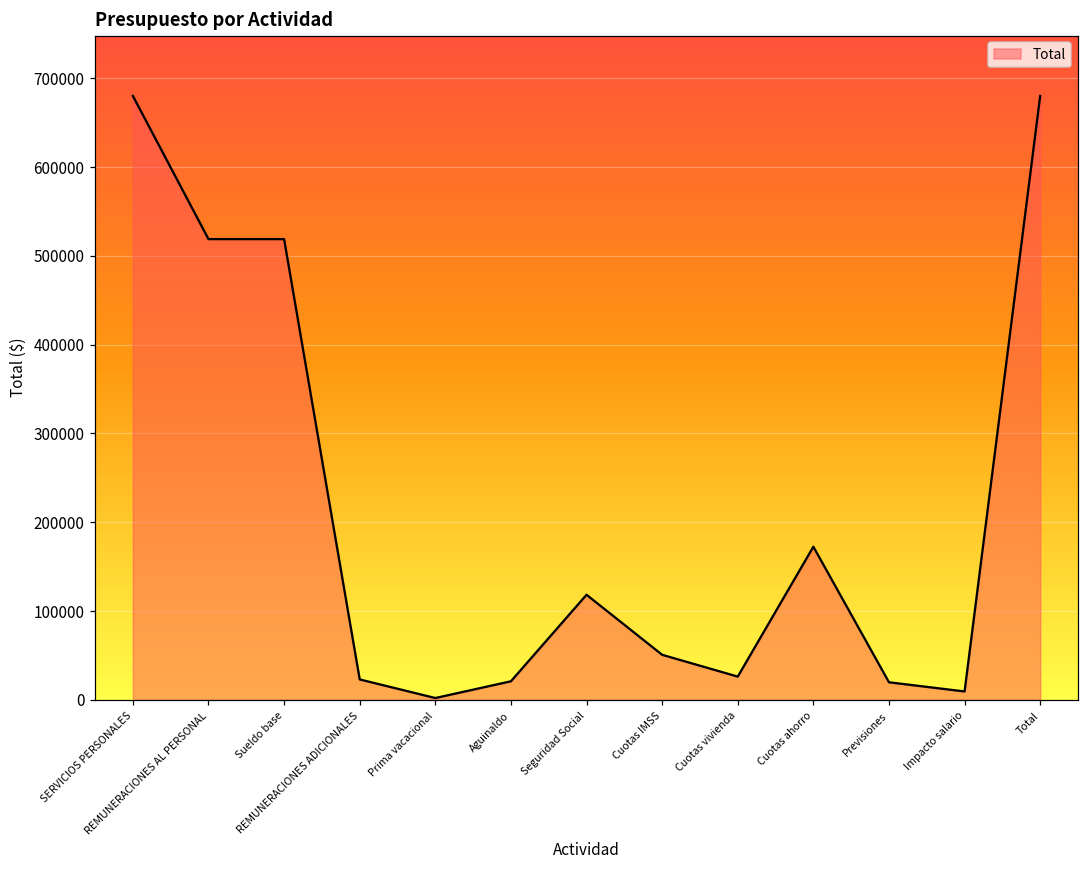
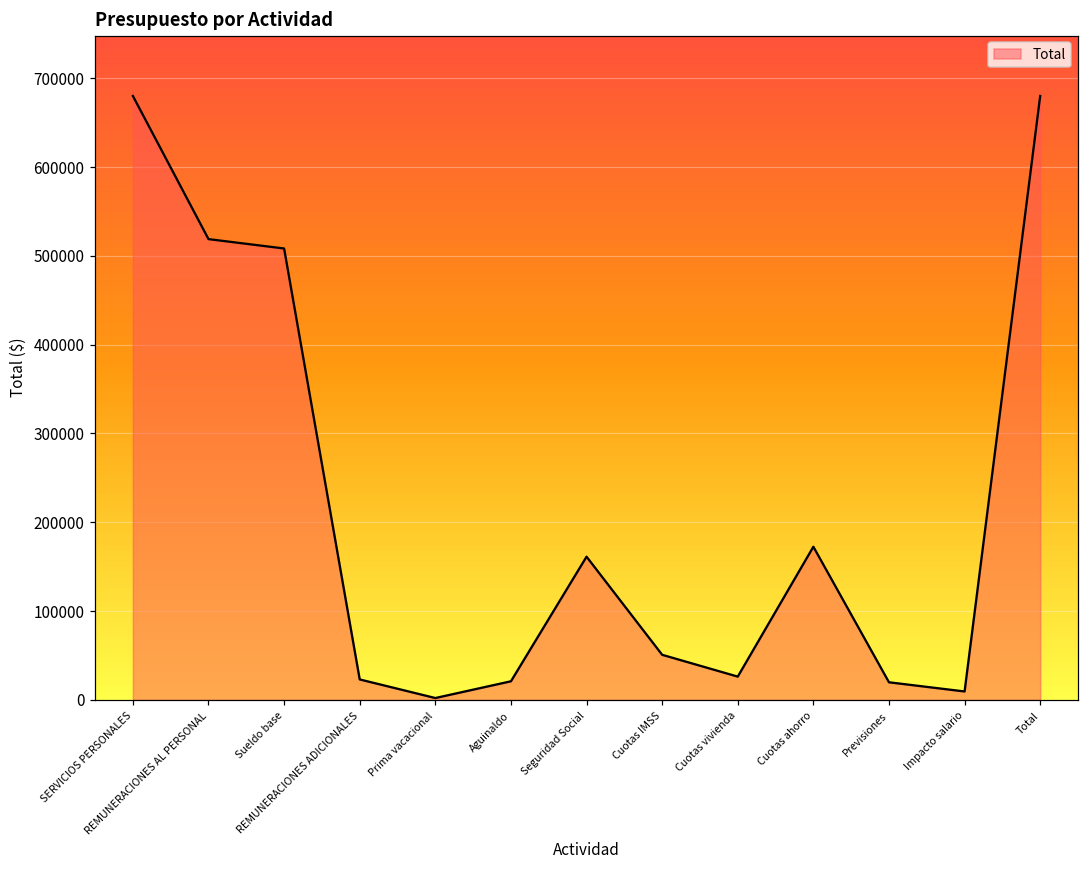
Sueldo base: 520000 -> 510000
Seguridad Social: 120000 -> 160000
